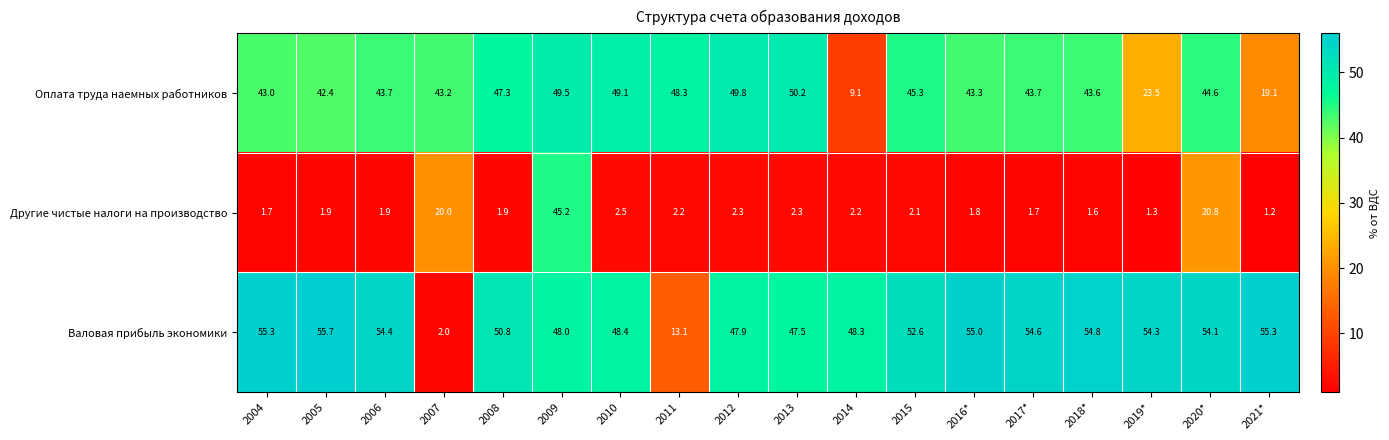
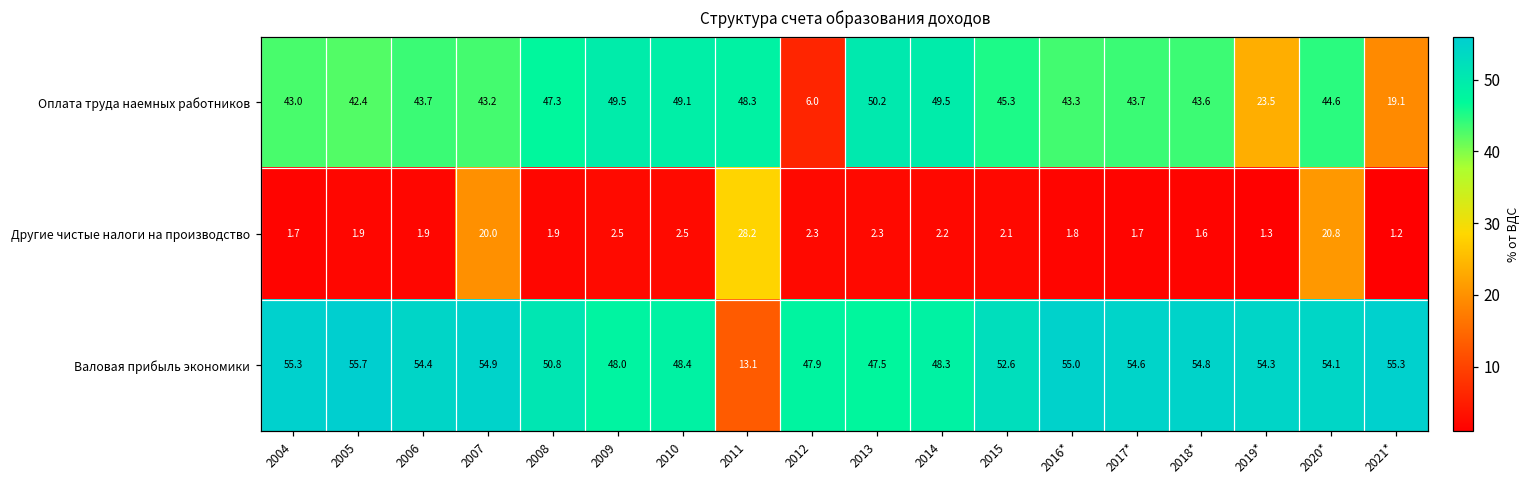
Оплата труда наемных работников, 2012: 49.8 -> 6.0
Оплата труда наемных работников, 2014: 9.1 -> 49.5
Другие чистые налоги на производство, 2009: 45.2 -> 2.5
Другие чистые налоги на производство, 2011: 2.2 -> 28.2
Валовая прибыль экономики, 2007: 2.0 -> 54.9
